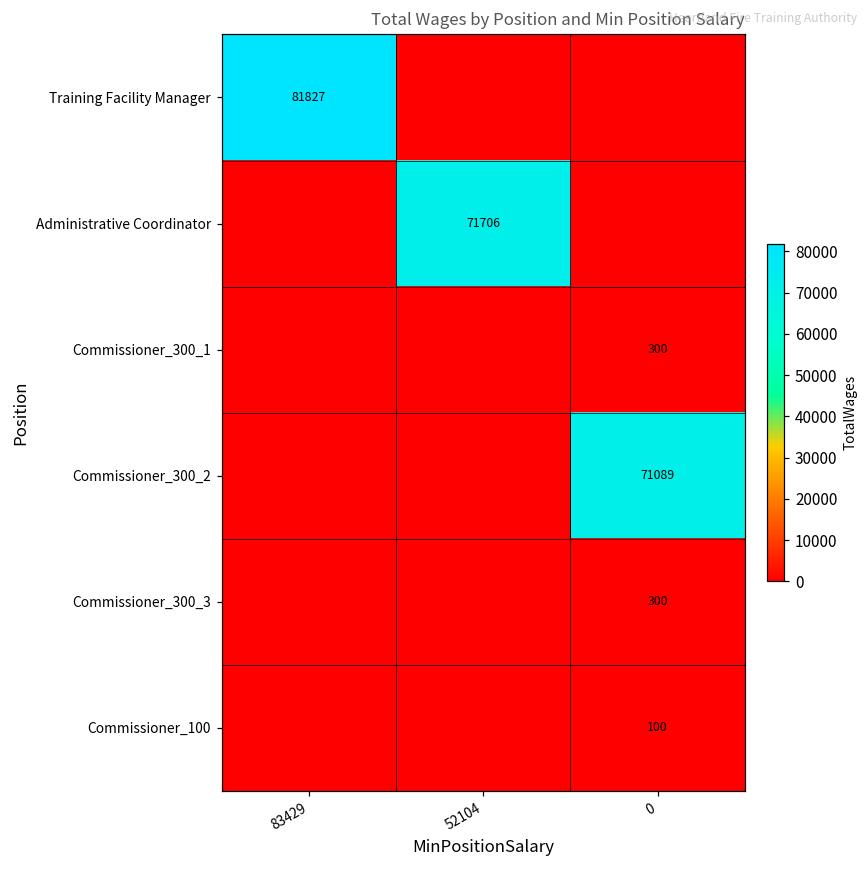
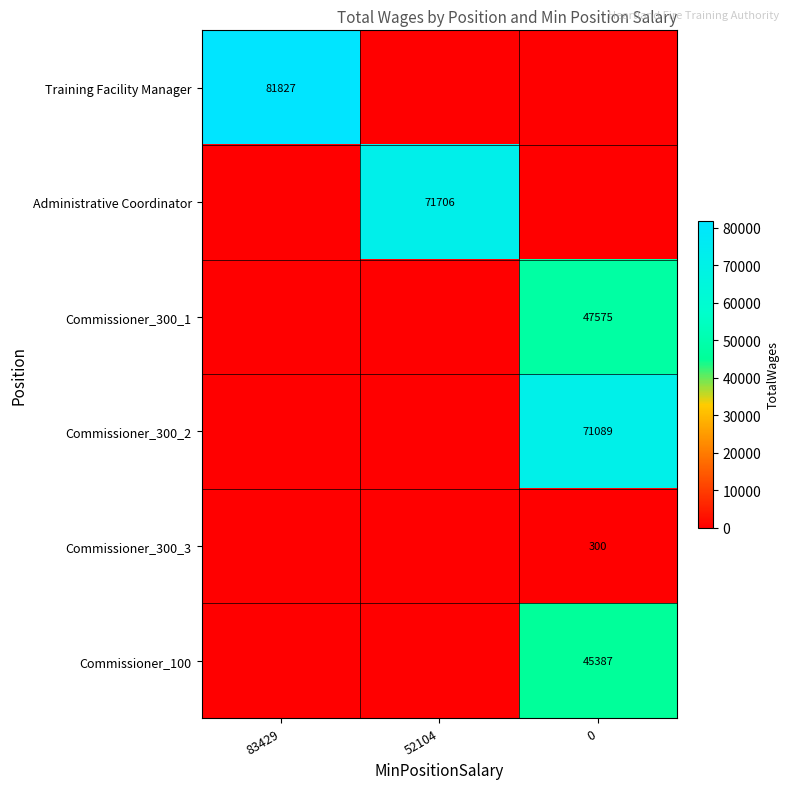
Commissioner_300_1, 0: 300 -> 47575
Commissioner_100, 0: 100 -> 45387
